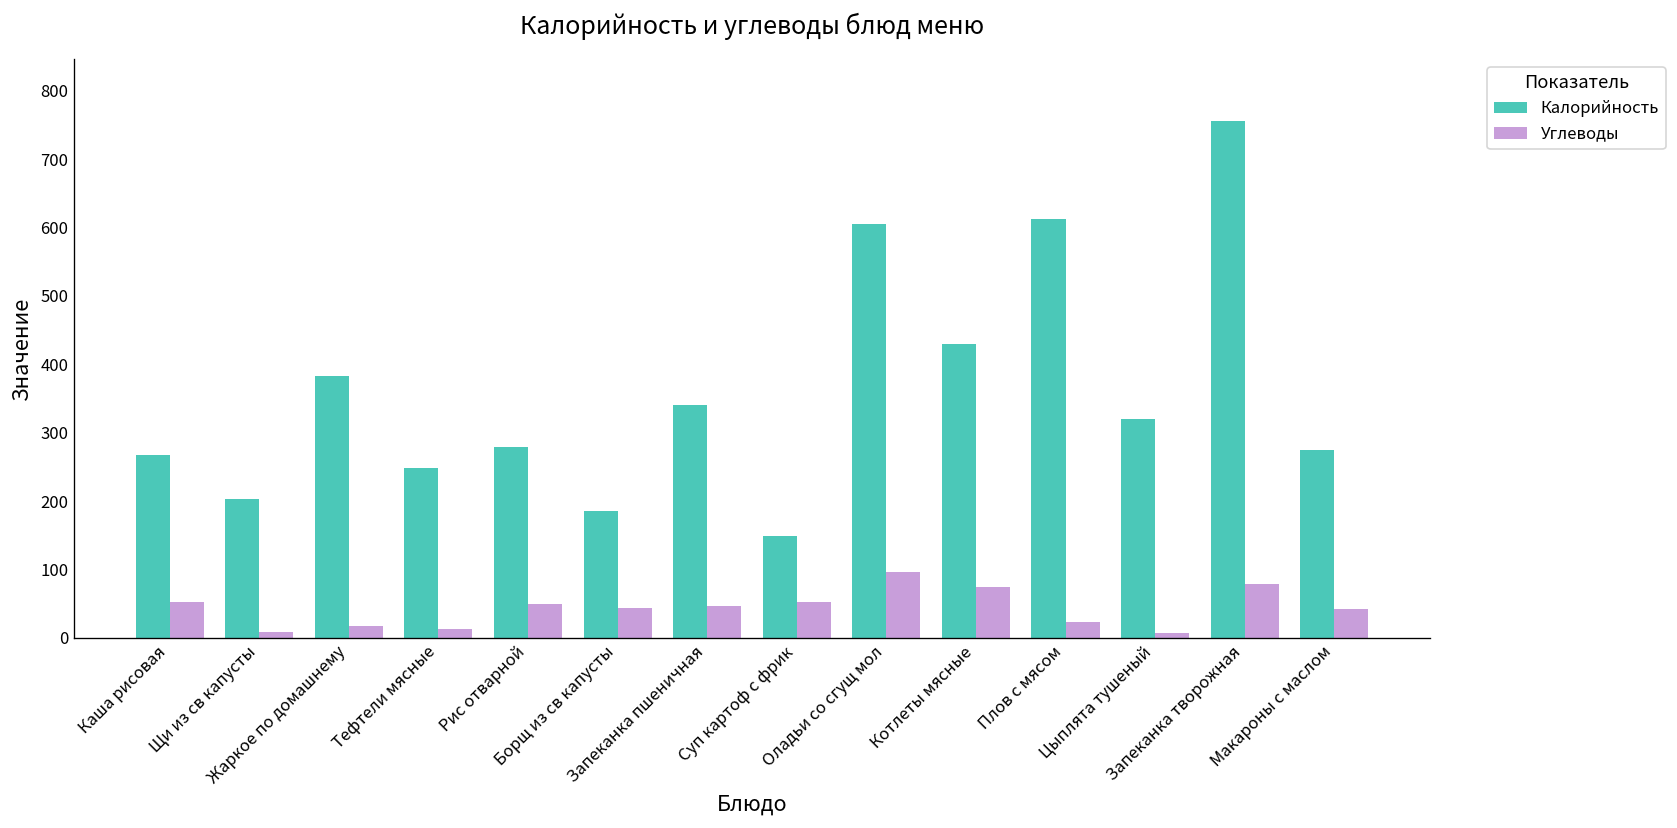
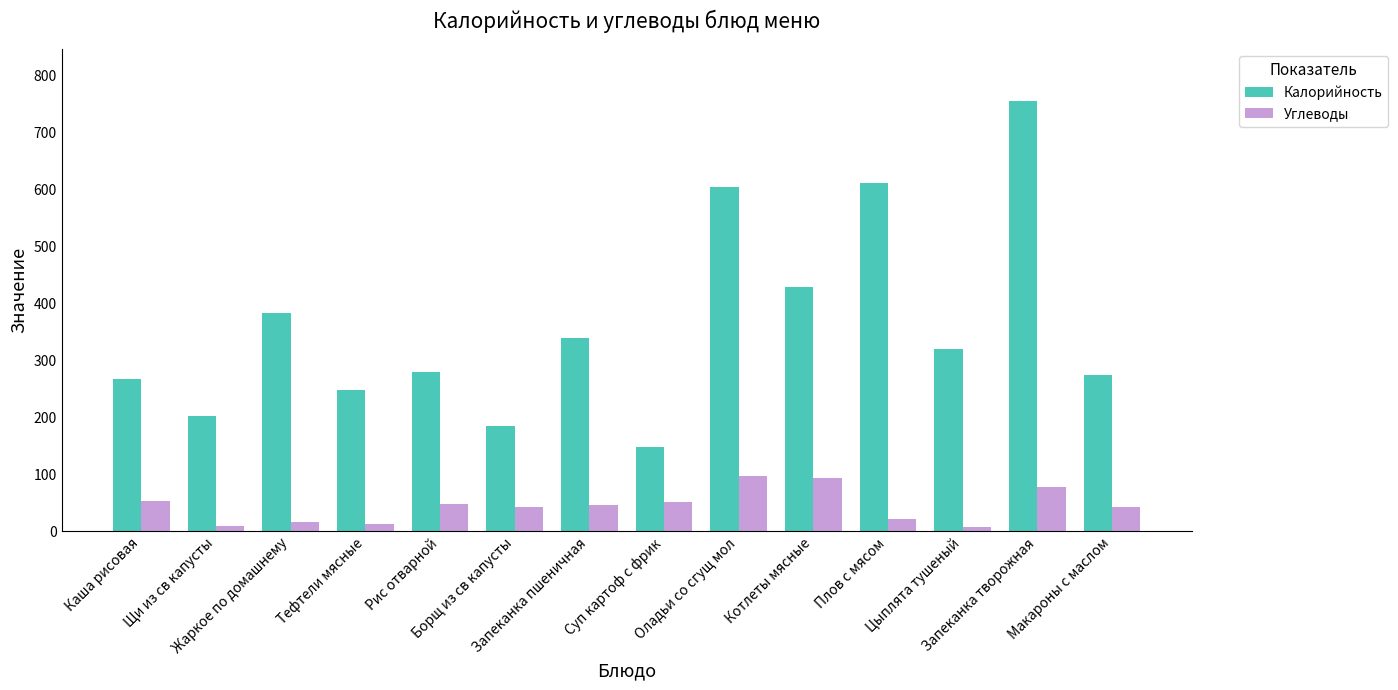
Углеводы, Котлеты мясные: 70 -> 90
